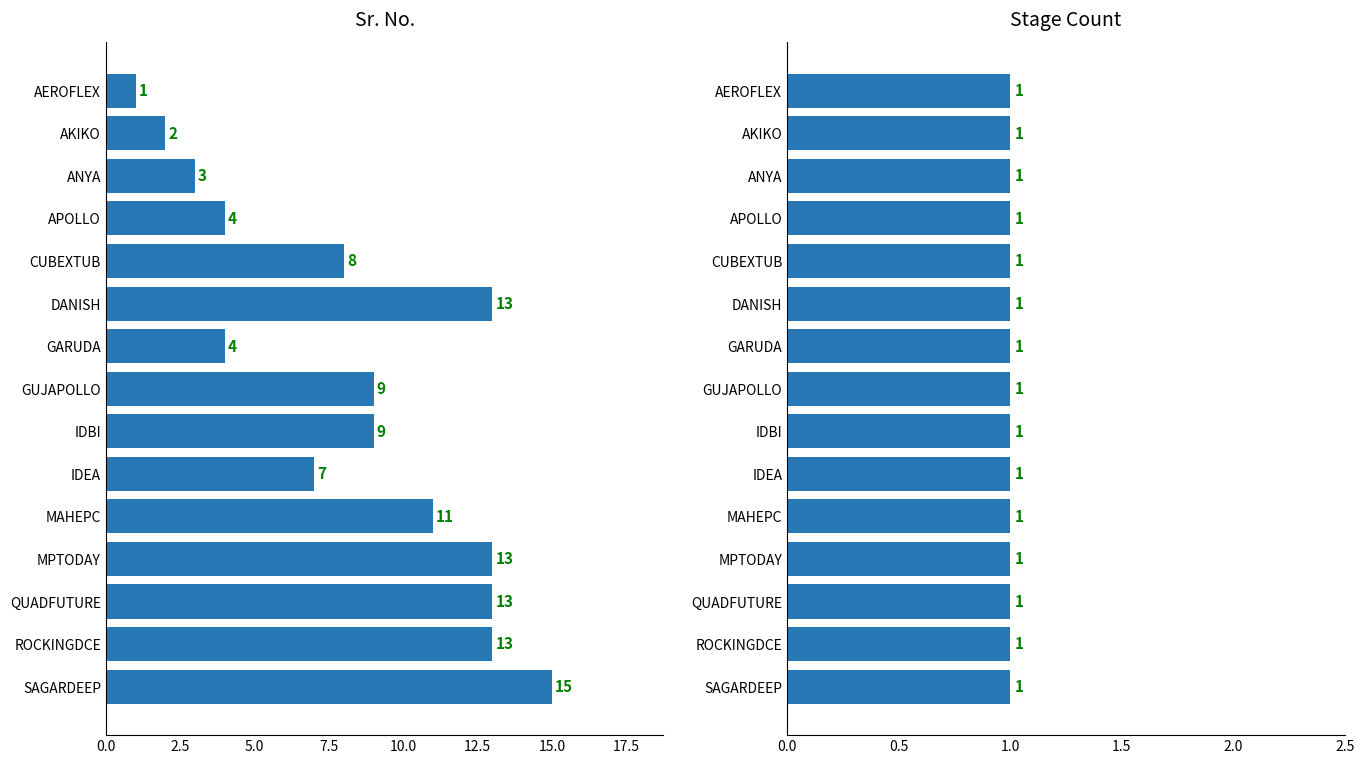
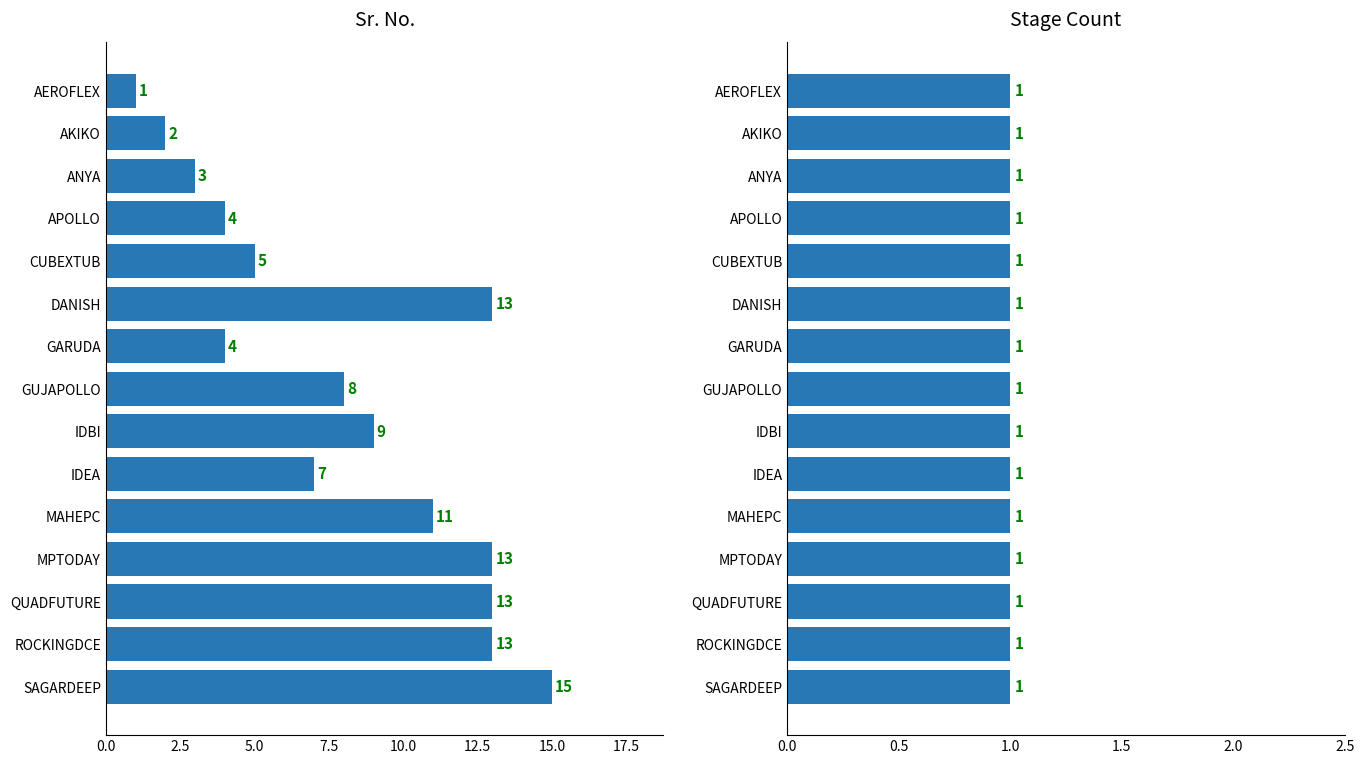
Sr. No., CUBEXTUB: 8 -> 5
Sr. No., GUJAPOLLO: 9 -> 8
